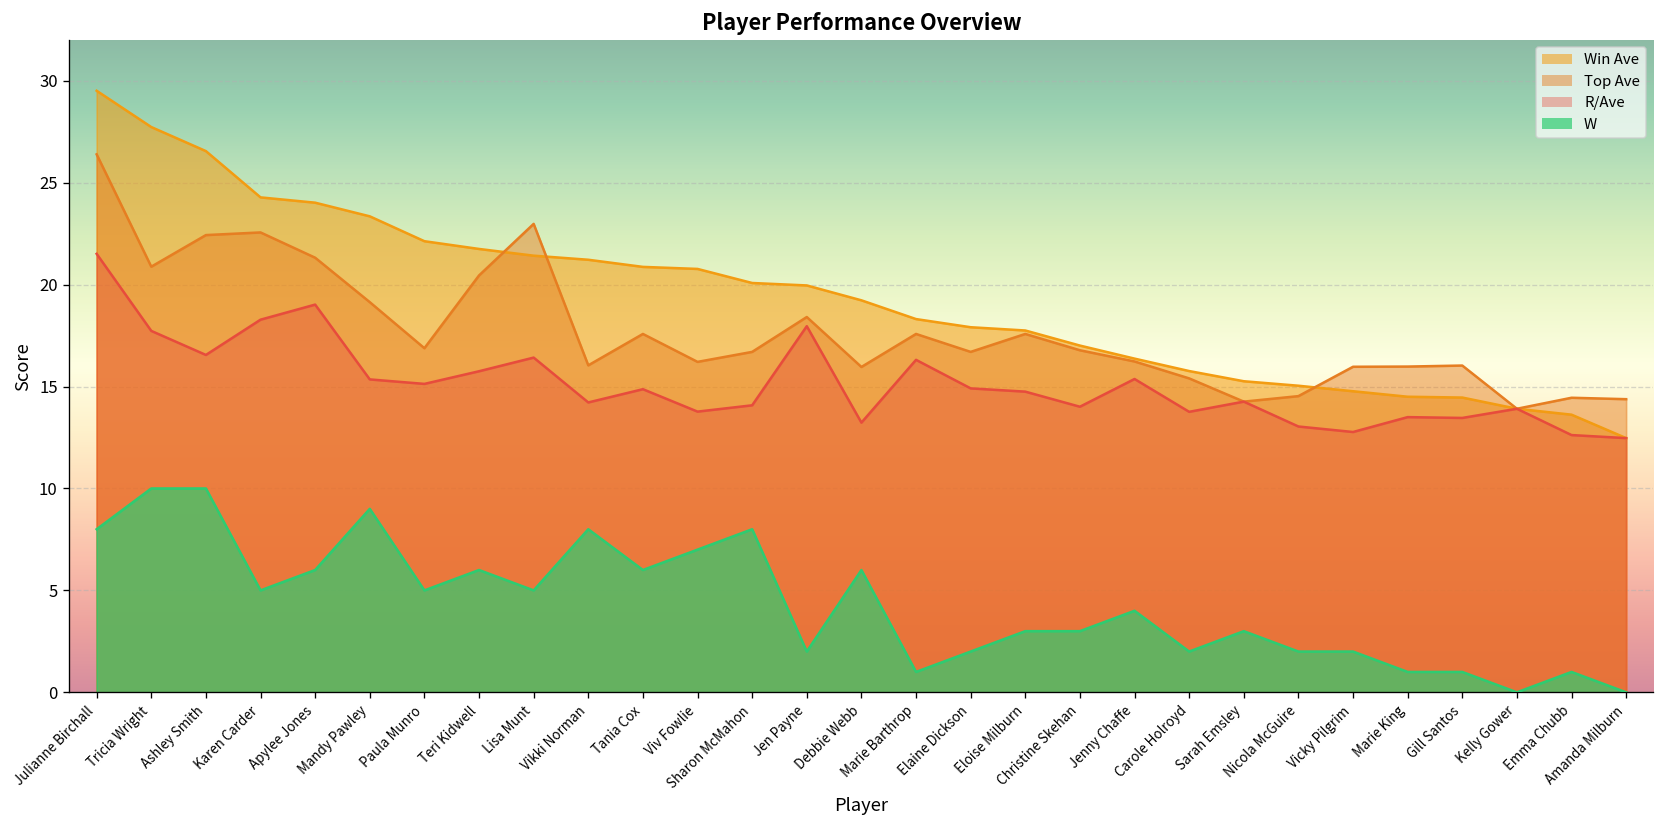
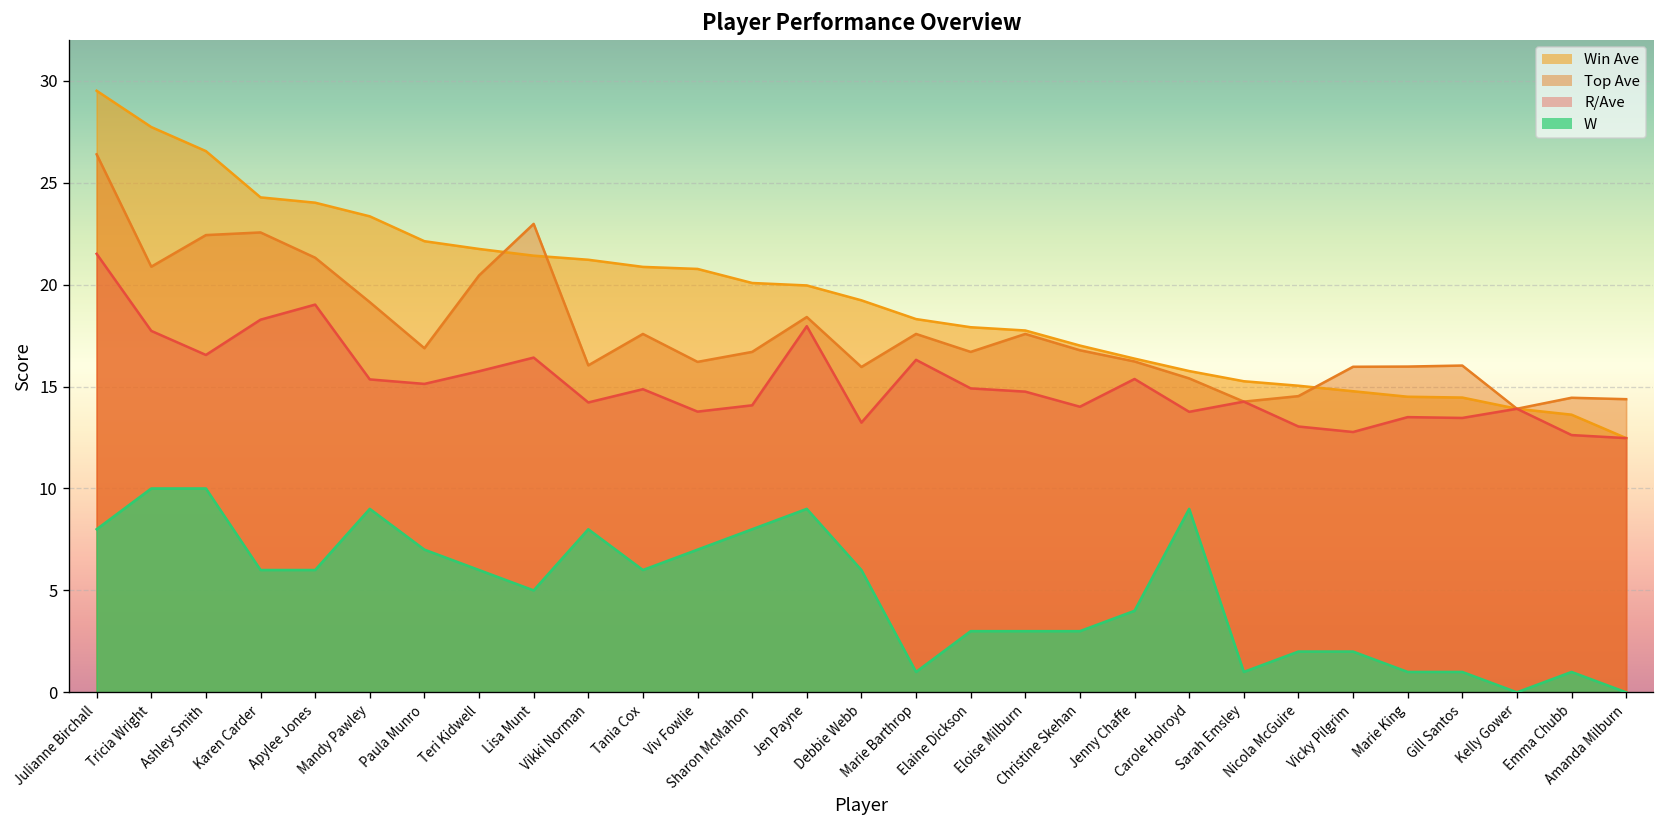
W, Karen Carder: 5 -> 6
W, Paula Munro: 5 -> 7
W, Jen Payne: 2 -> 9
W, Elaine Dickson: 2 -> 3
W, Carole Holroyd: 2 -> 9
W, Sarah Emsley: 3 -> 1
